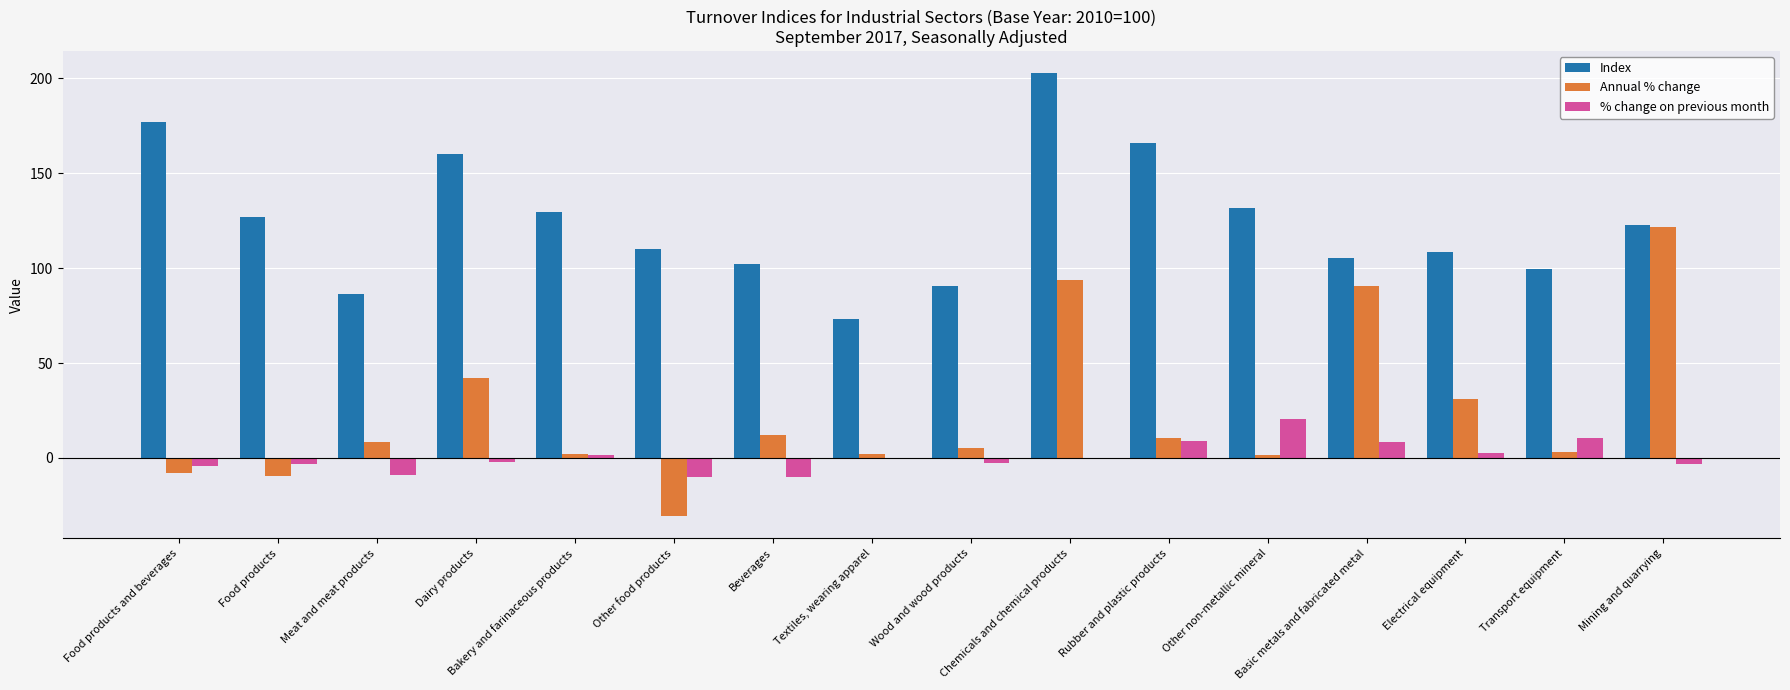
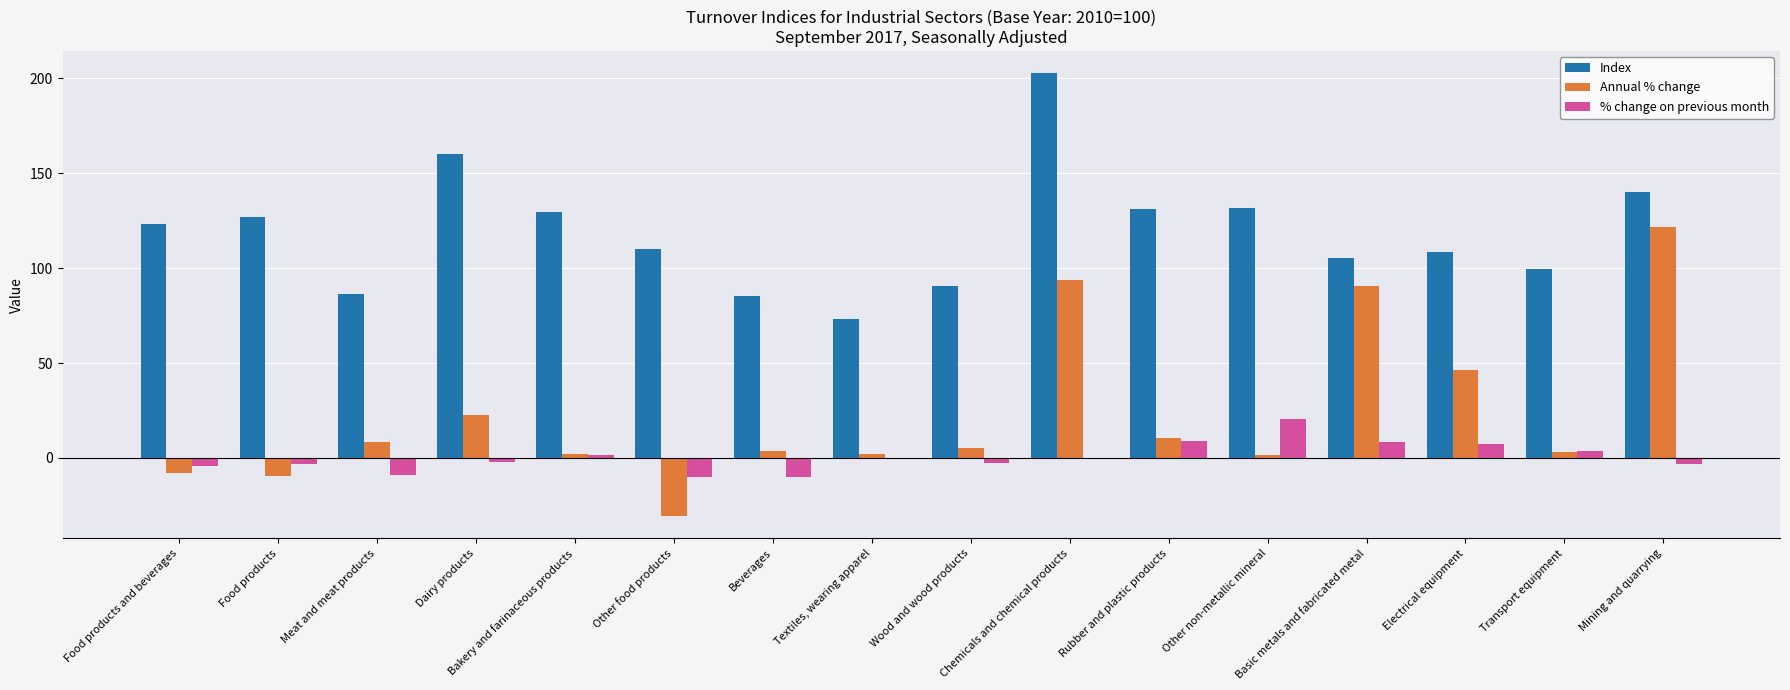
Index, Food products and beverages: 177 -> 123
Annual % change, Dairy products: 42 -> 23
Index, Beverages: 102 -> 85
Annual % change, Beverages: 12 -> 4
Index, Rubber and plastic products: 166 -> 131
Annual % change, Electrical equipment: 31 -> 47
% change on previous month, Electrical equipment: 2 -> 7
% change on previous month, Transport equipment: 10 -> 4
Index, Mining and quarrying: 122 -> 140
